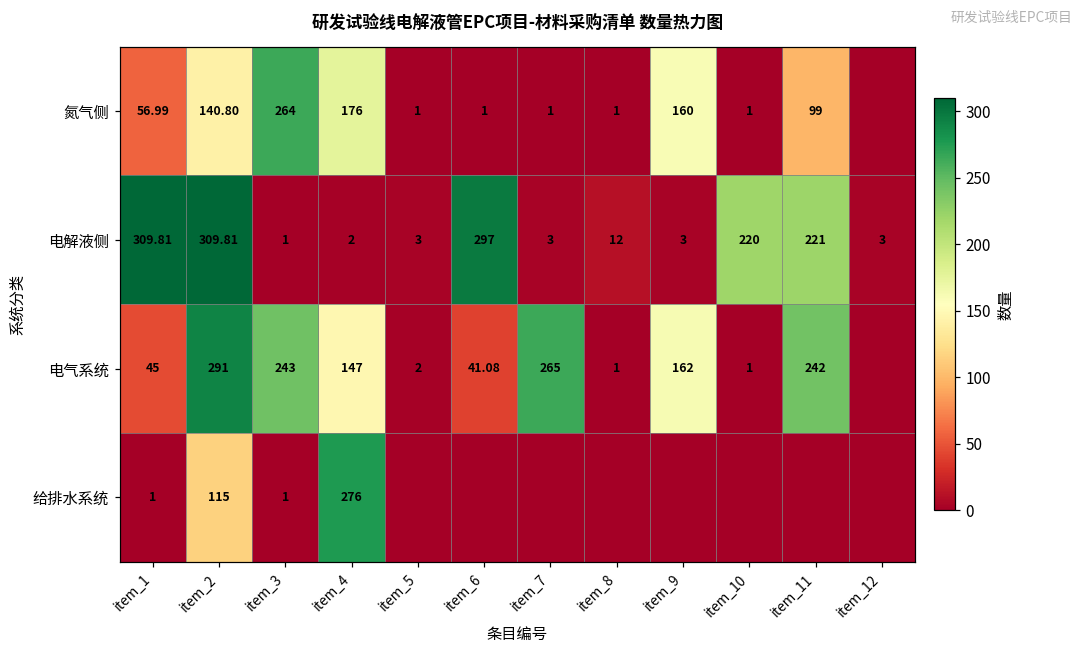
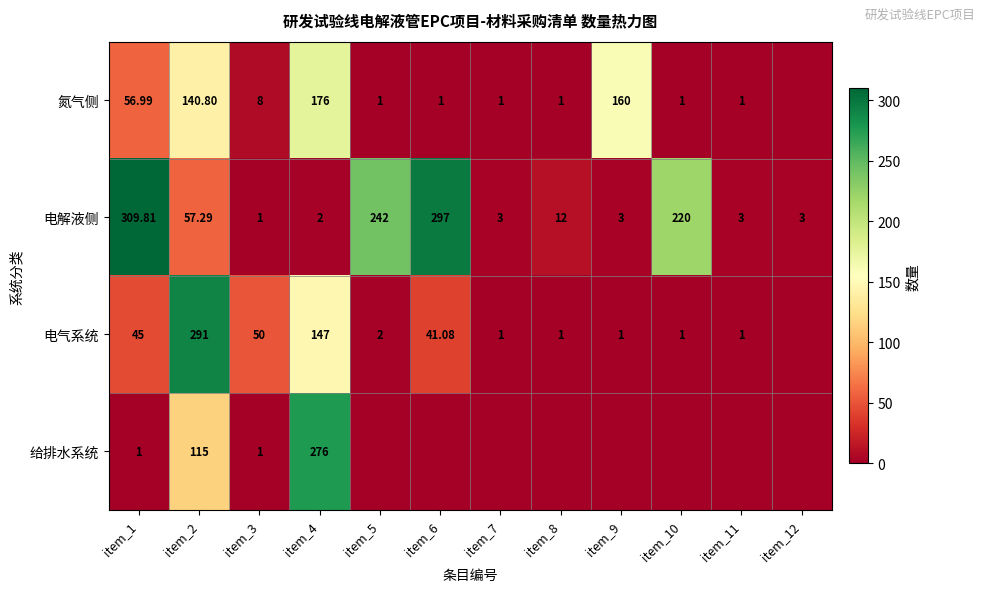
氮气侧, item_3: 264 -> 8
氮气侧, item_11: 99 -> 1
电解液侧, item_2: 309.81 -> 57.29
电解液侧, item_5: 3 -> 242
电解液侧, item_11: 221 -> 3
电气系统, item_3: 243 -> 50
电气系统, item_7: 265 -> 1
电气系统, item_9: 162 -> 1
电气系统, item_11: 242 -> 1
